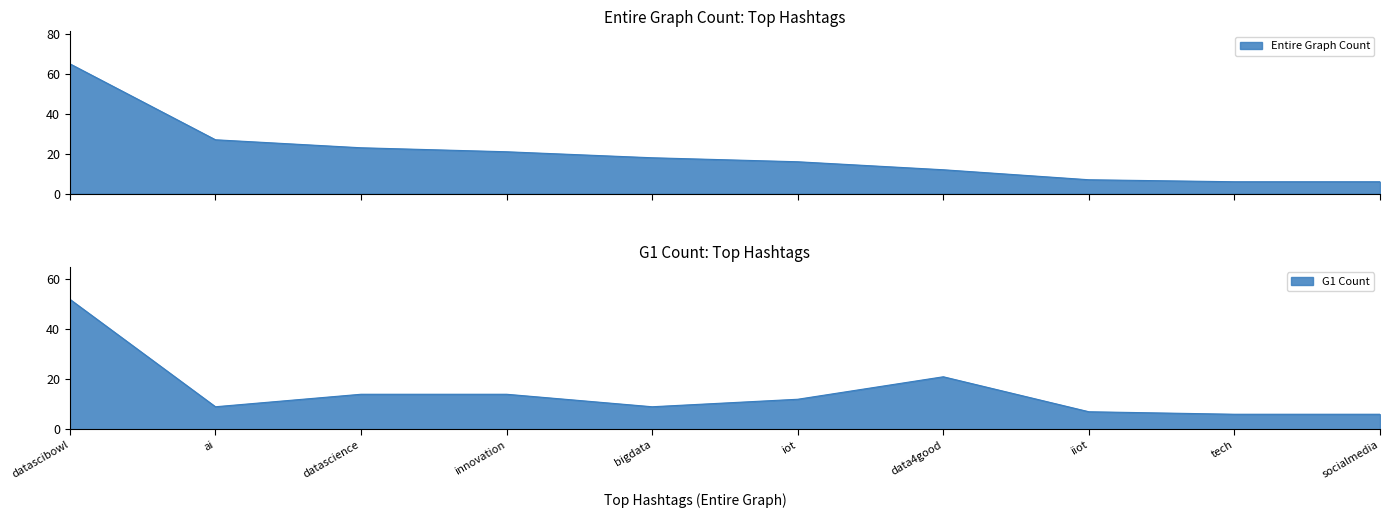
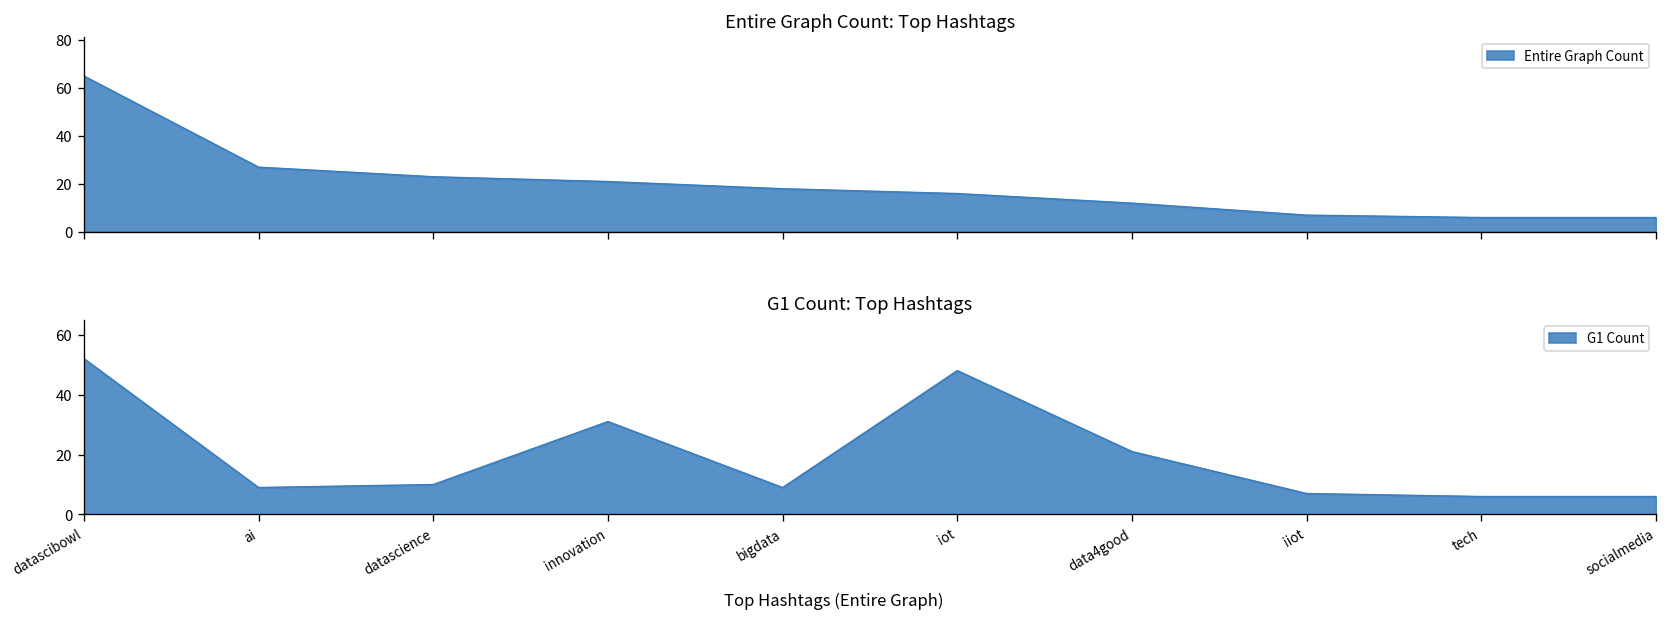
G1 Count: Top Hashtags, datascience: 14 -> 10
G1 Count: Top Hashtags, innovation: 14 -> 31
G1 Count: Top Hashtags, iot: 12 -> 48
